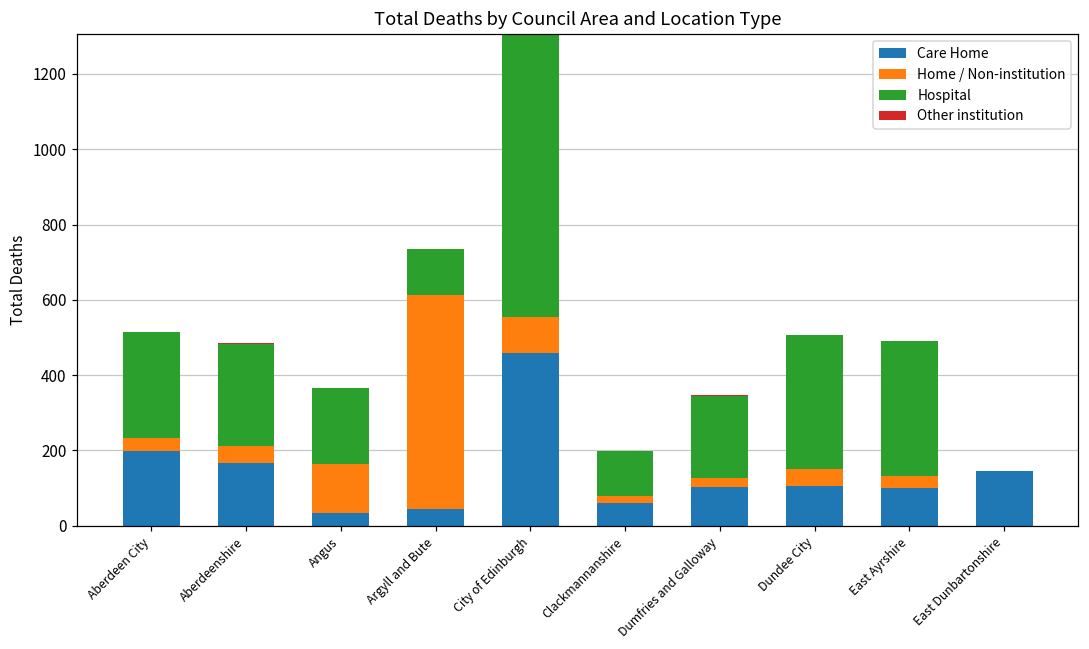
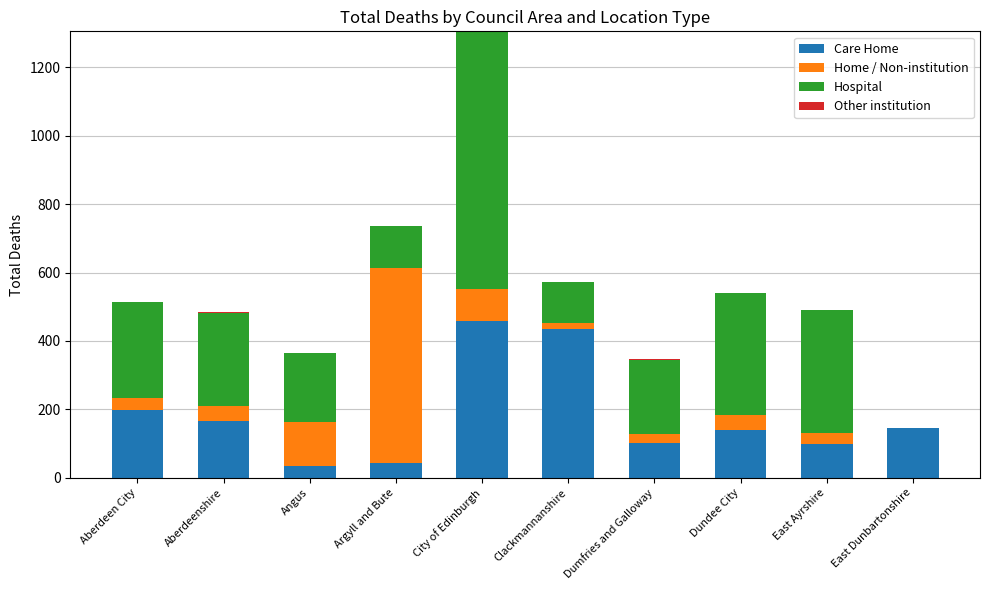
Care Home, Clackmannanshire: 60 -> 440
Care Home, Dundee City: 110 -> 140
